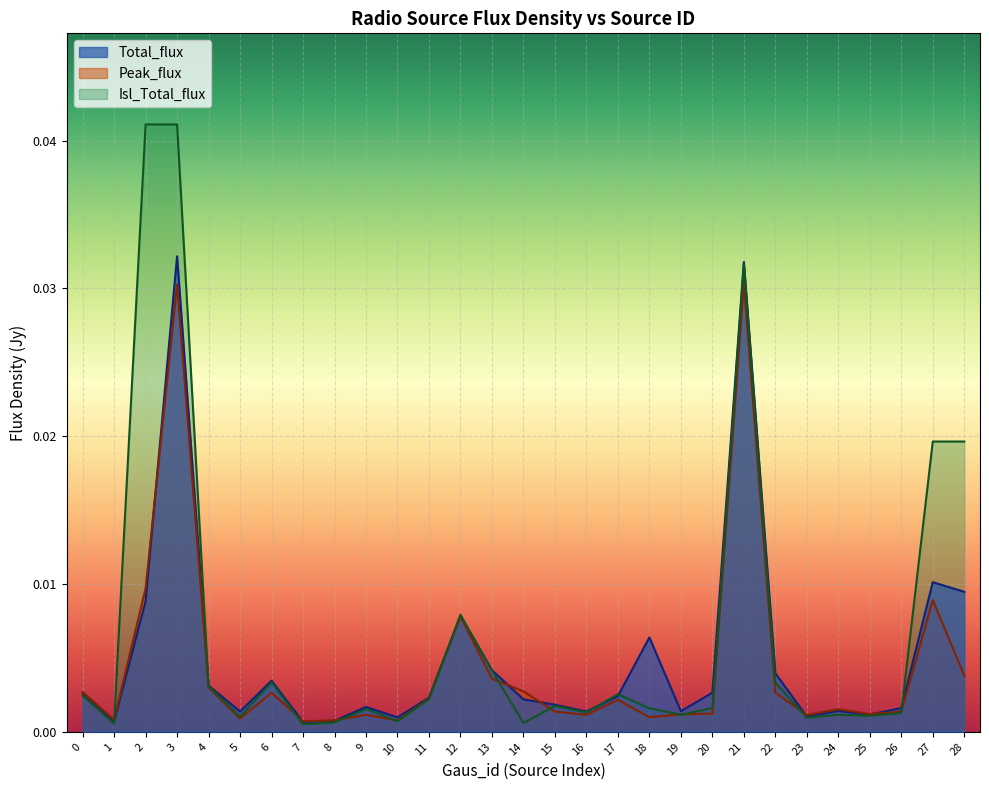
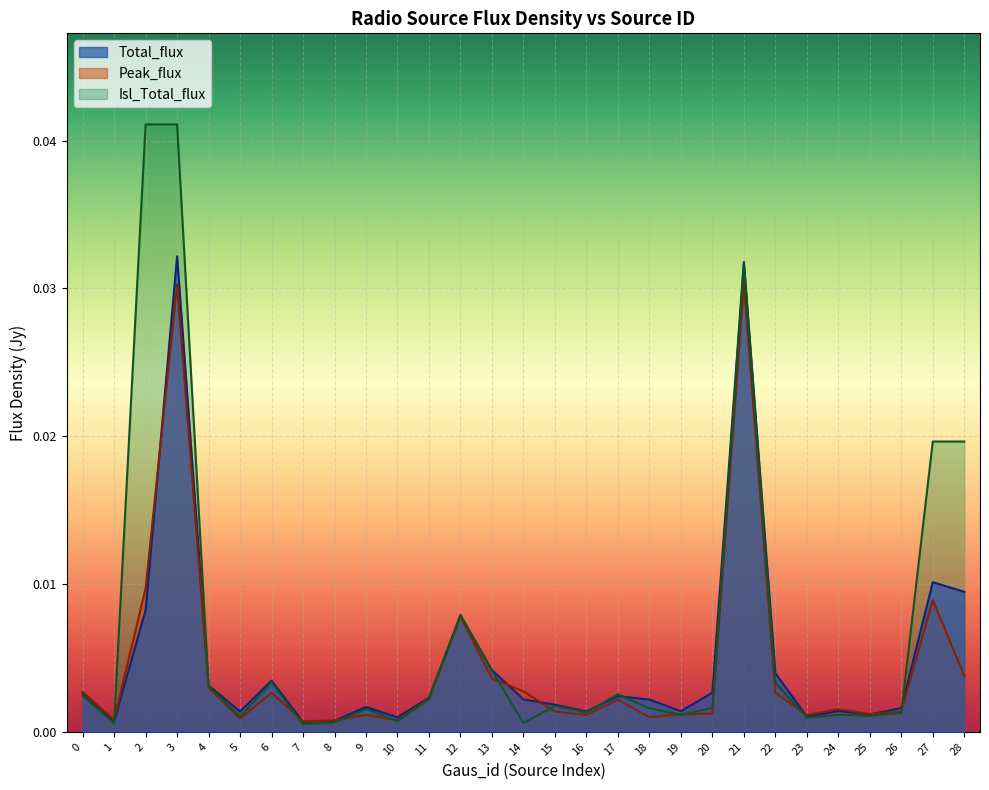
Total_flux, 2: 0.0088 -> 0.0082
Total_flux, 18: 0.0064 -> 0.0022
